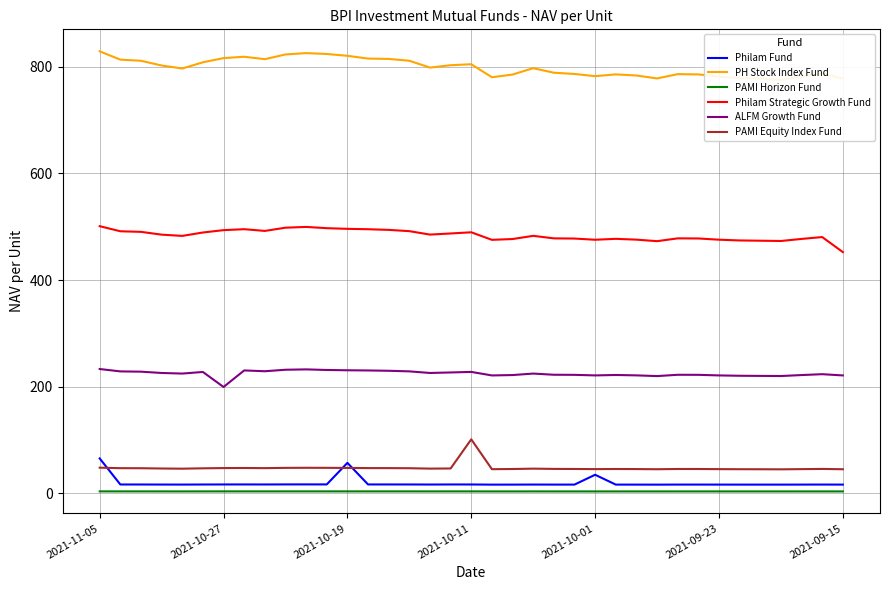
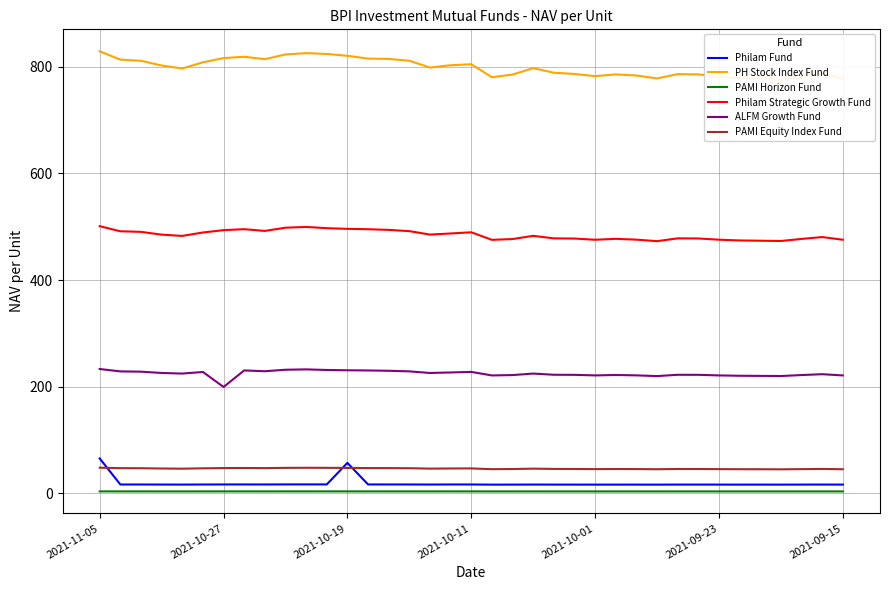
PAMI Equity Index Fund, 2021-10-11: 100 -> 50
Philam Fund, 2021-10-01: 30 -> 20
Philam Strategic Growth Fund, 2021-09-15: 450 -> 480
